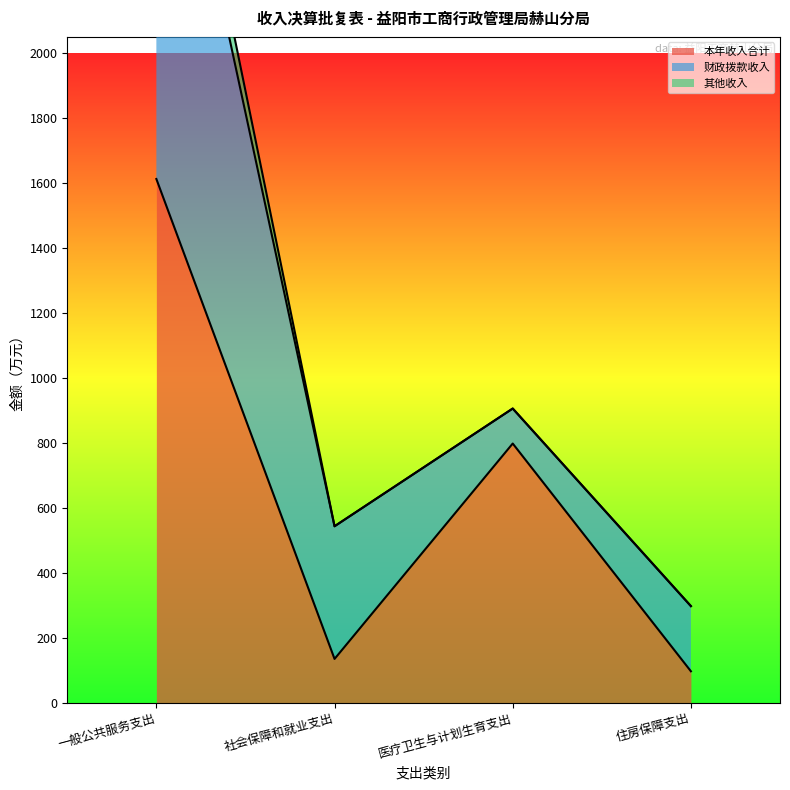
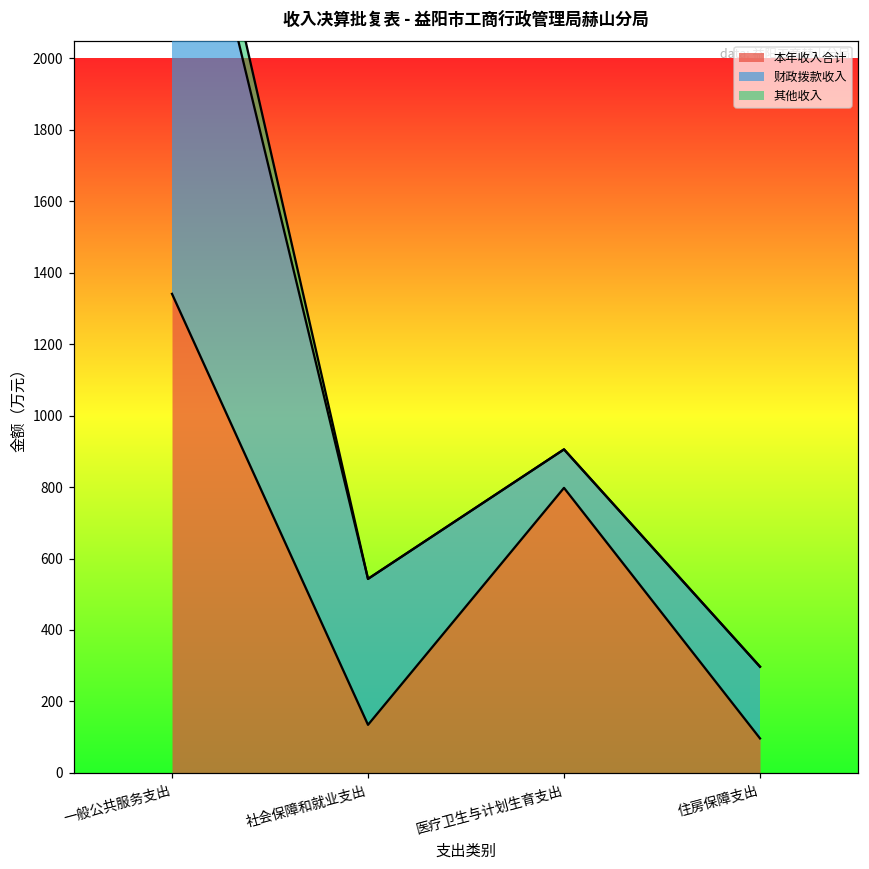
本年收入合计, 一般公共服务支出: 1610 -> 1340
